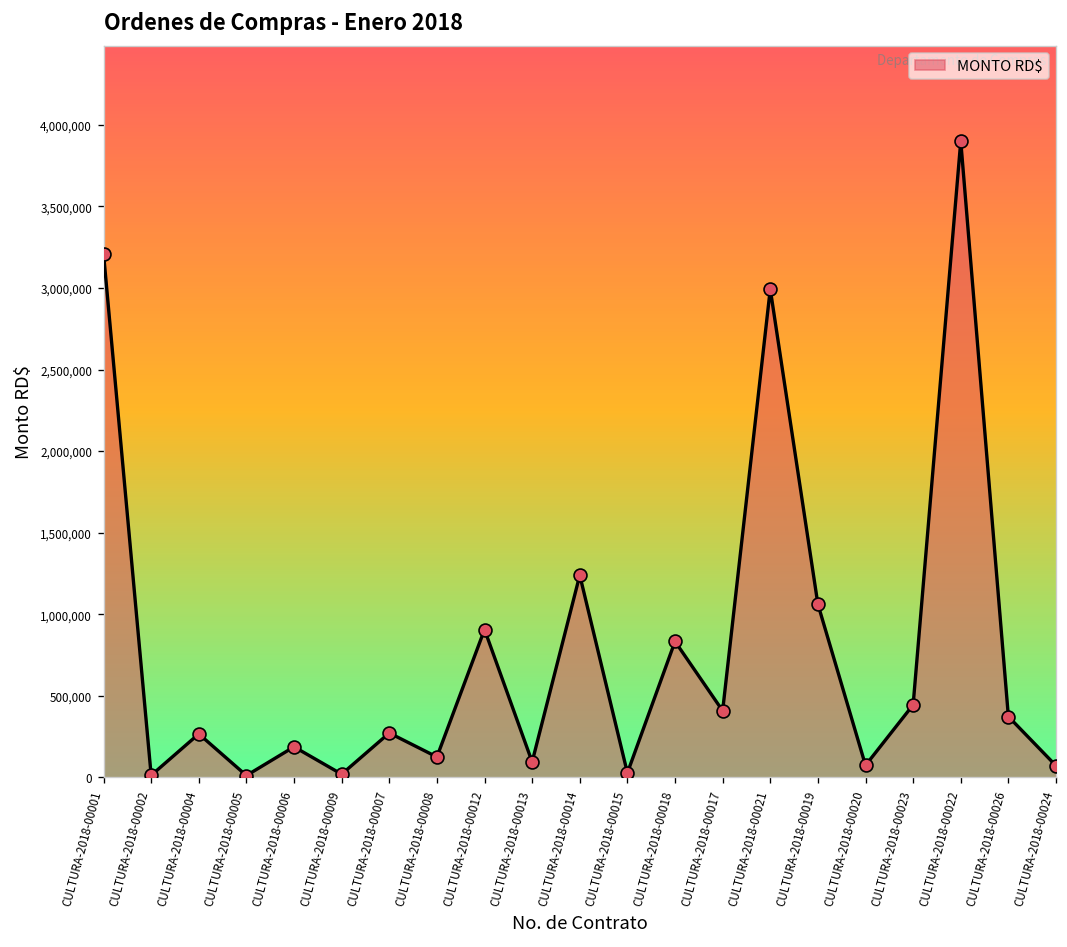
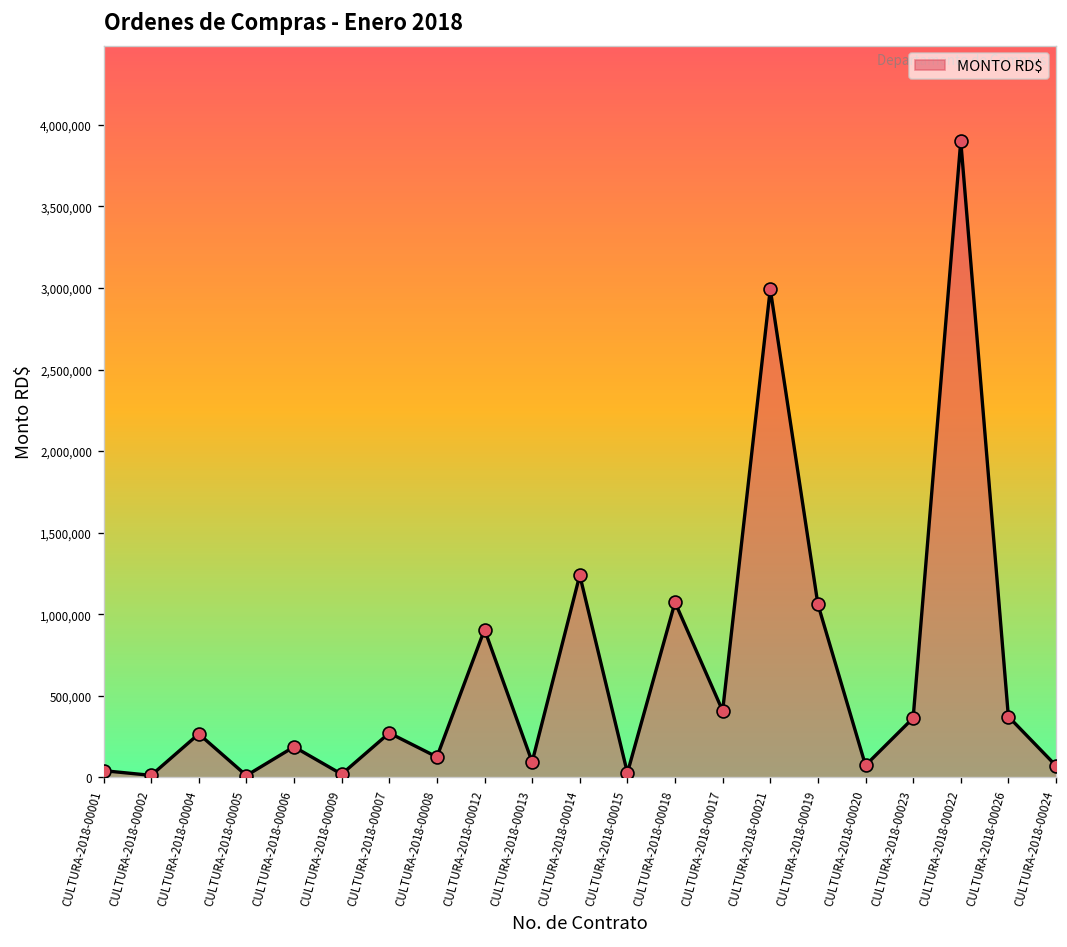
CULTURA-2018-00001: 3,210,000 -> 40,000
CULTURA-2018-00018: 830,000 -> 1,070,000
CULTURA-2018-00023: 440,000 -> 360,000
